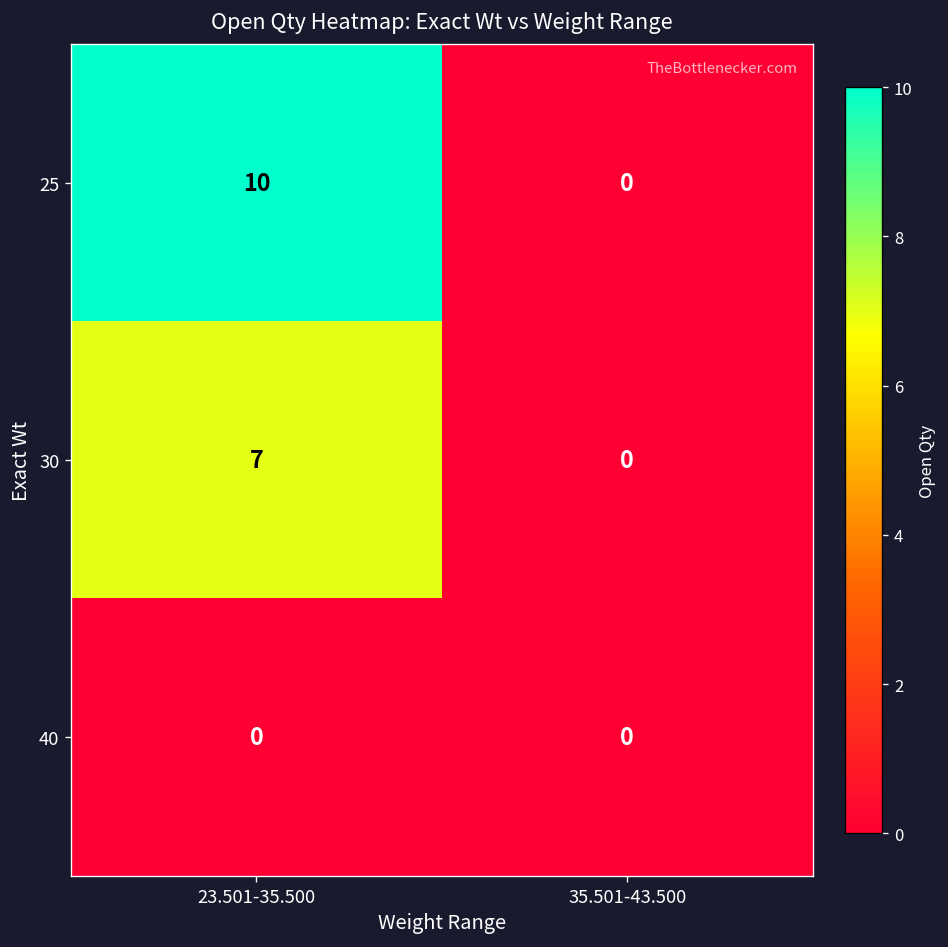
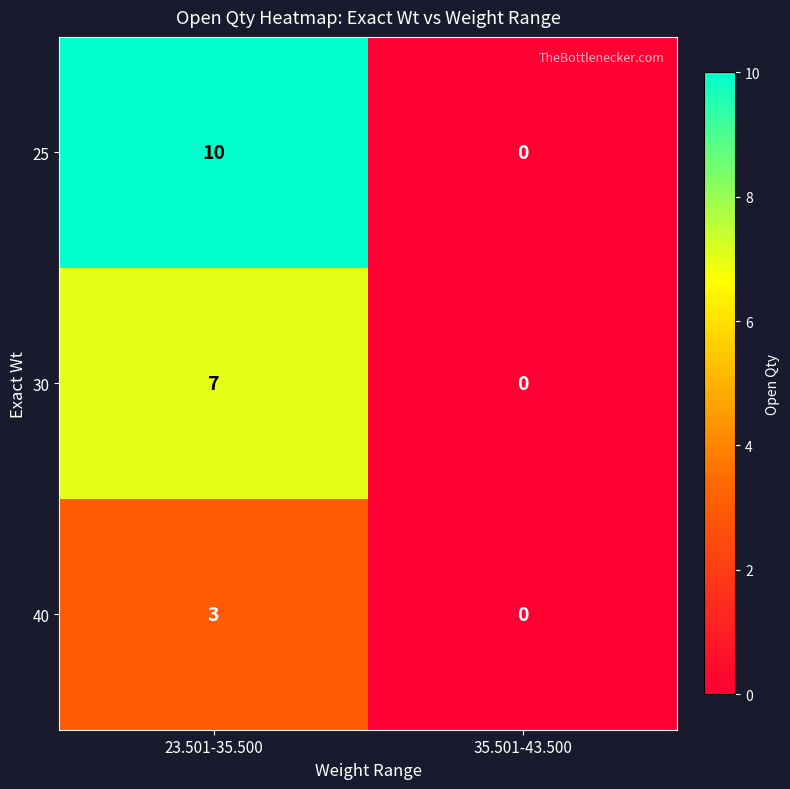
40, 23.501-35.500: 0 -> 3
